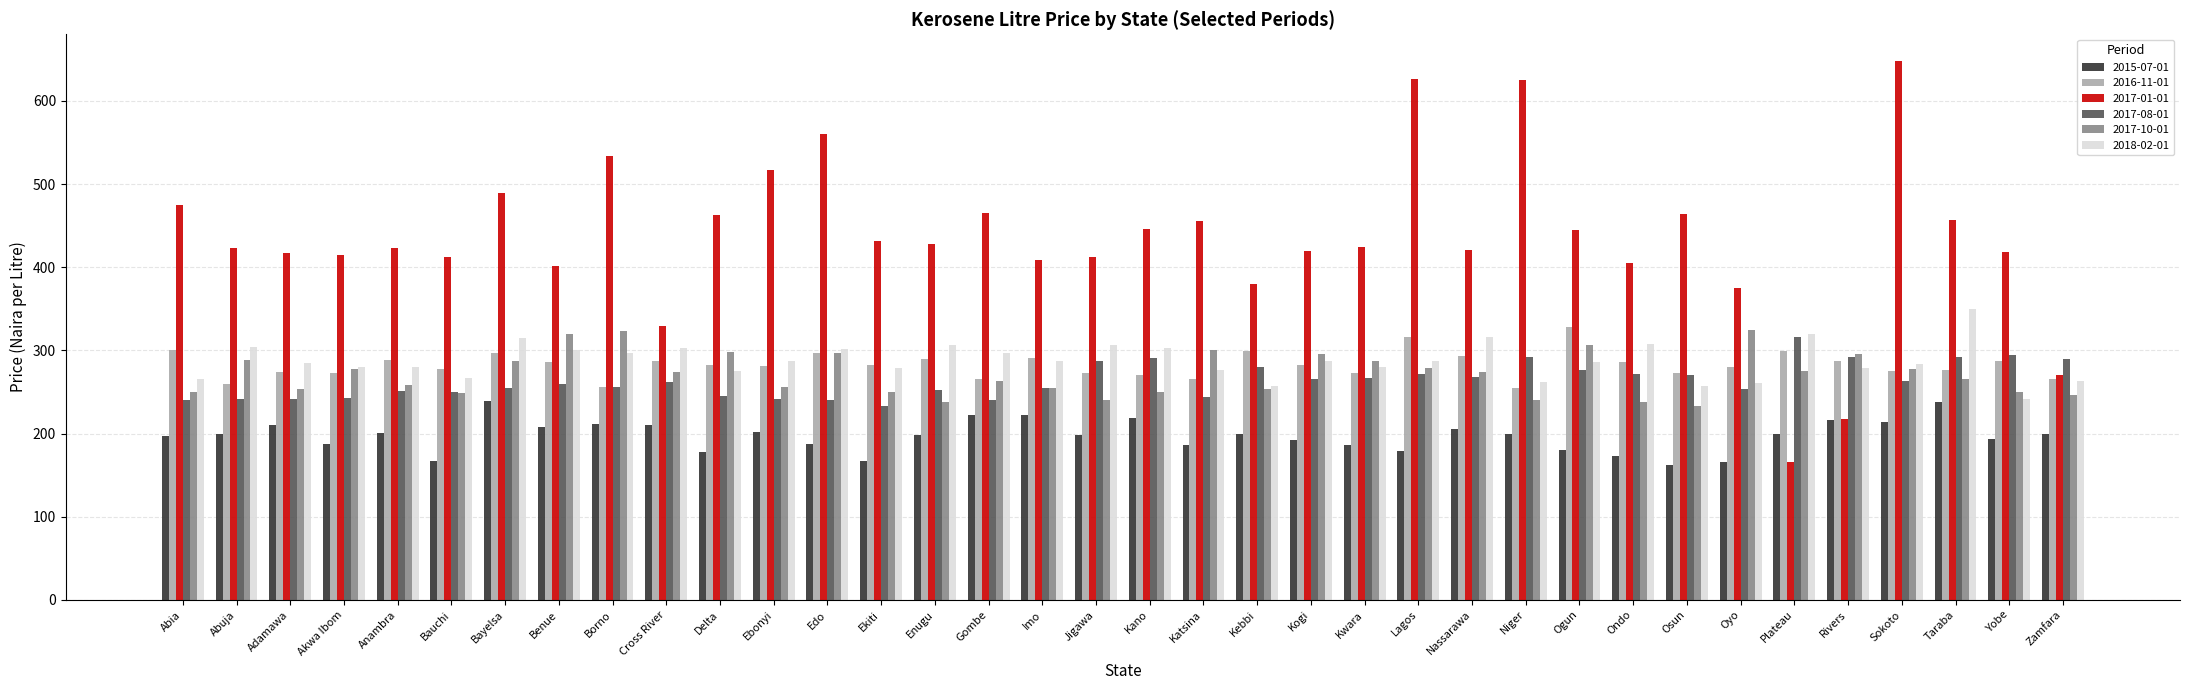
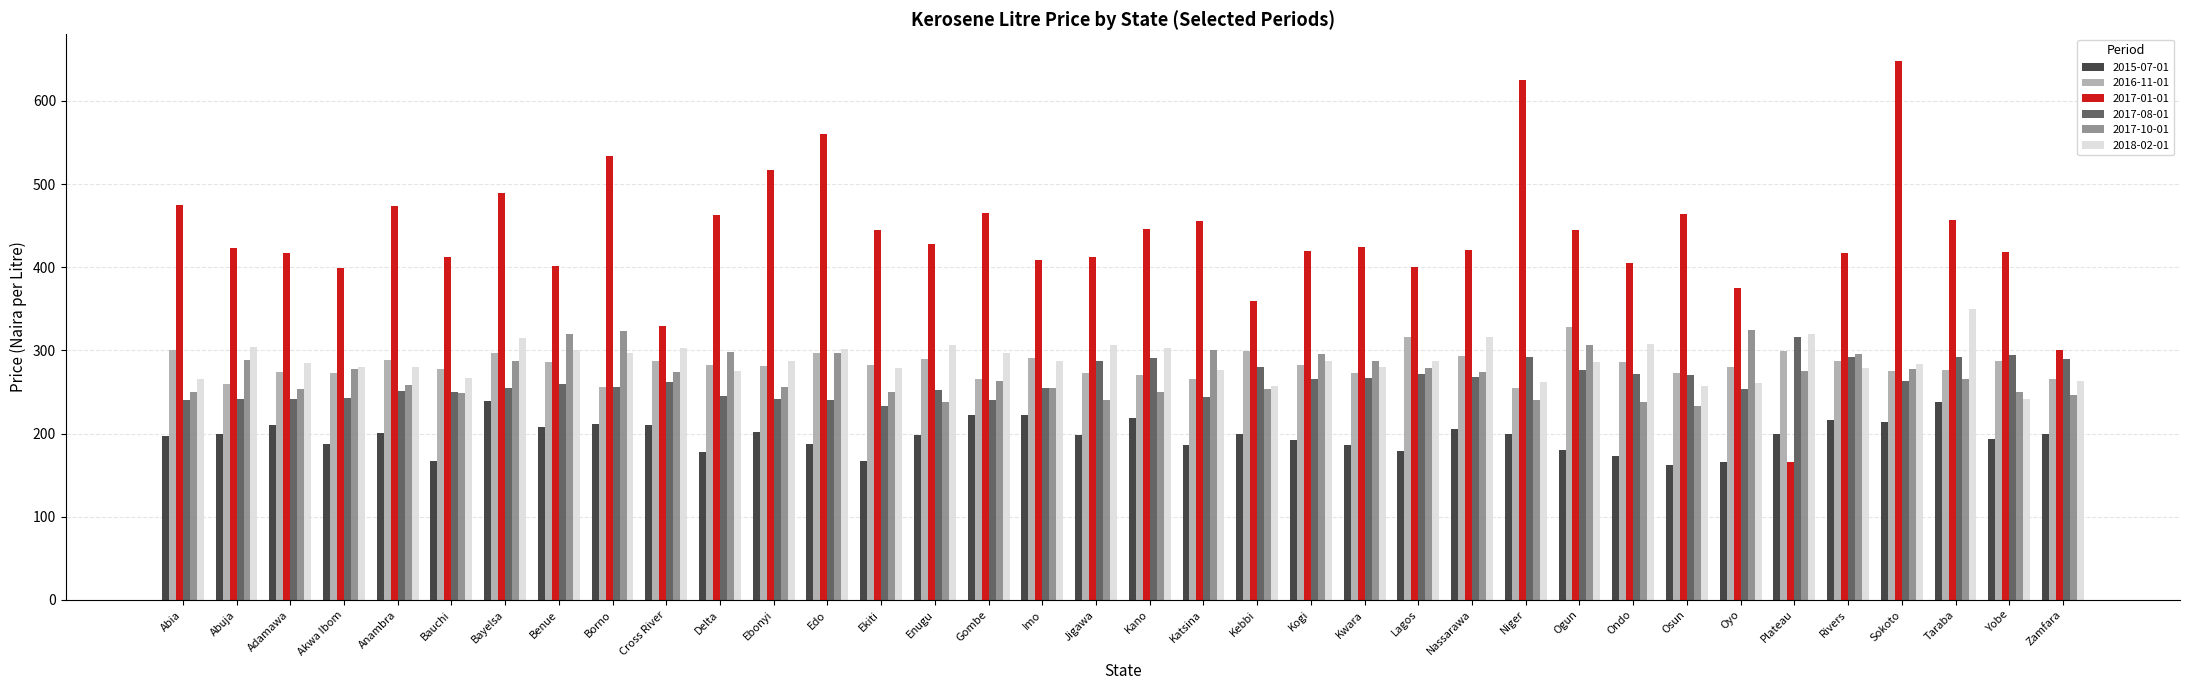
2017-01-01, Akwa Ibom: 410 -> 400
2017-01-01, Anambra: 420 -> 470
2017-01-01, Ekiti: 430 -> 450
2017-01-01, Kebbi: 380 -> 360
2017-01-01, Lagos: 630 -> 400
2017-01-01, Rivers: 220 -> 420
2017-01-01, Zamfara: 270 -> 300
